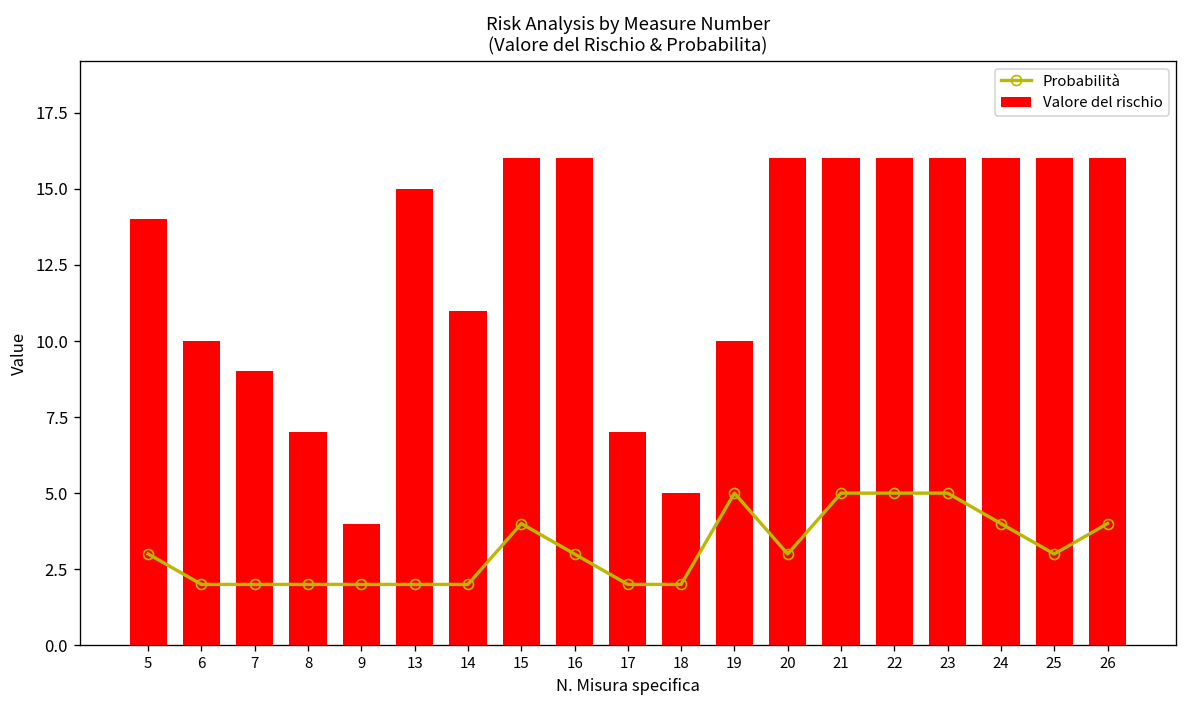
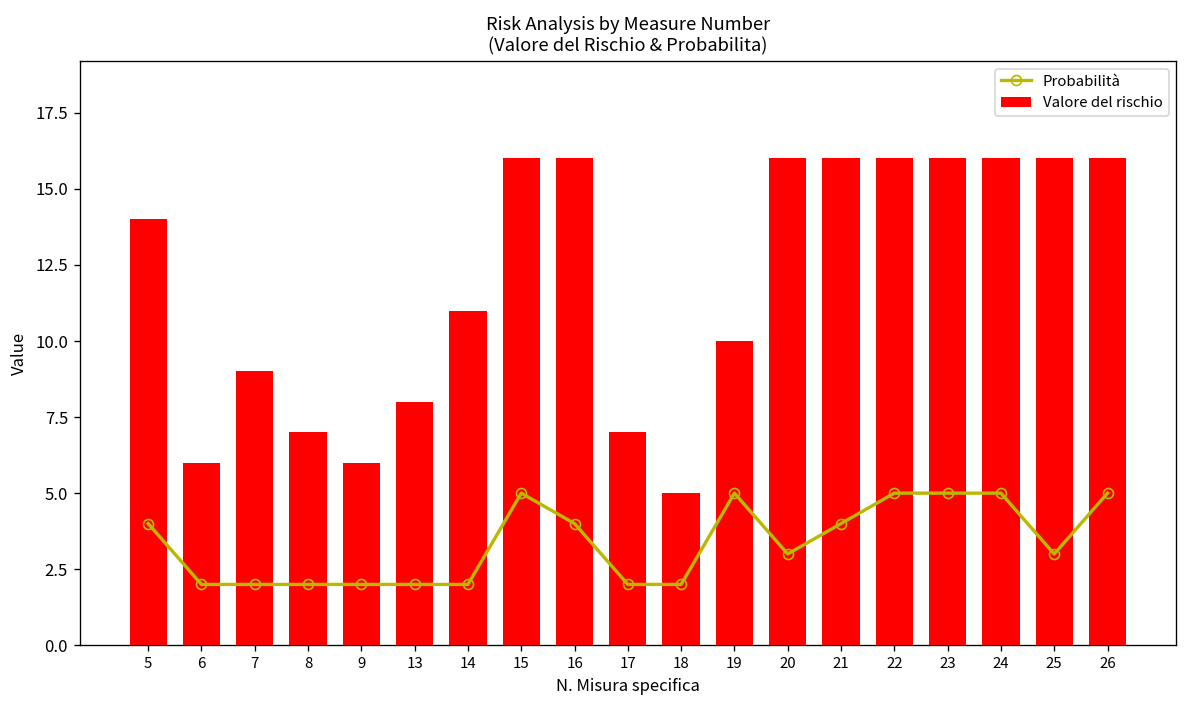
Probabilità, 5: 3 -> 4
Valore del rischio, 6: 10 -> 6
Valore del rischio, 9: 4 -> 6
Valore del rischio, 13: 15 -> 8
Probabilità, 15: 4 -> 5
Probabilità, 16: 3 -> 4
Probabilità, 21: 5 -> 4
Probabilità, 24: 4 -> 5
Probabilità, 26: 4 -> 5
